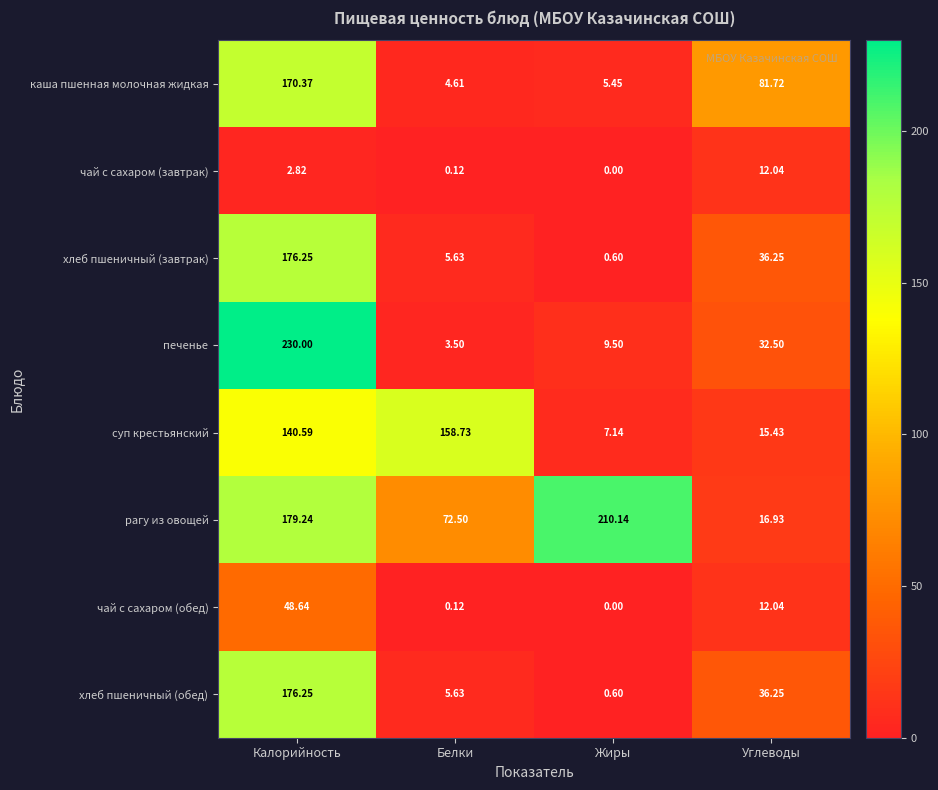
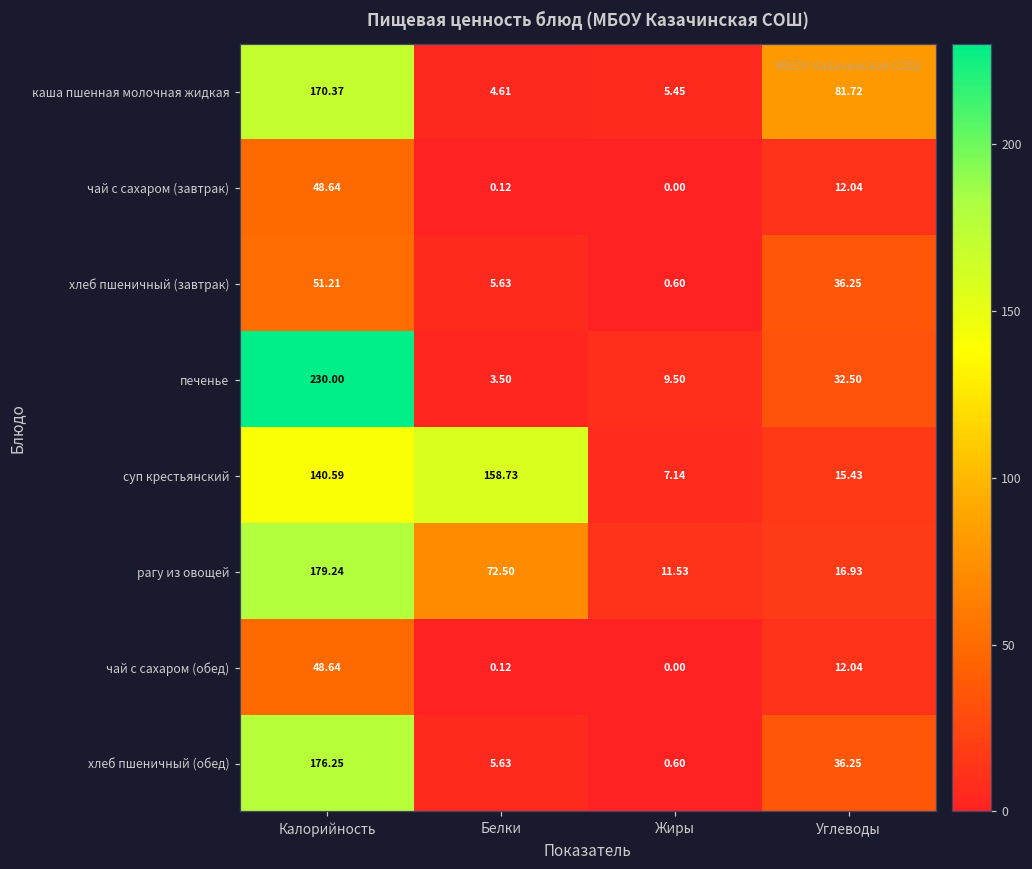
чай с сахаром (завтрак), Калорийность: 2.82 -> 48.64
хлеб пшеничный (завтрак), Калорийность: 176.25 -> 51.21
рагу из овощей, Жиры: 210.14 -> 11.53
